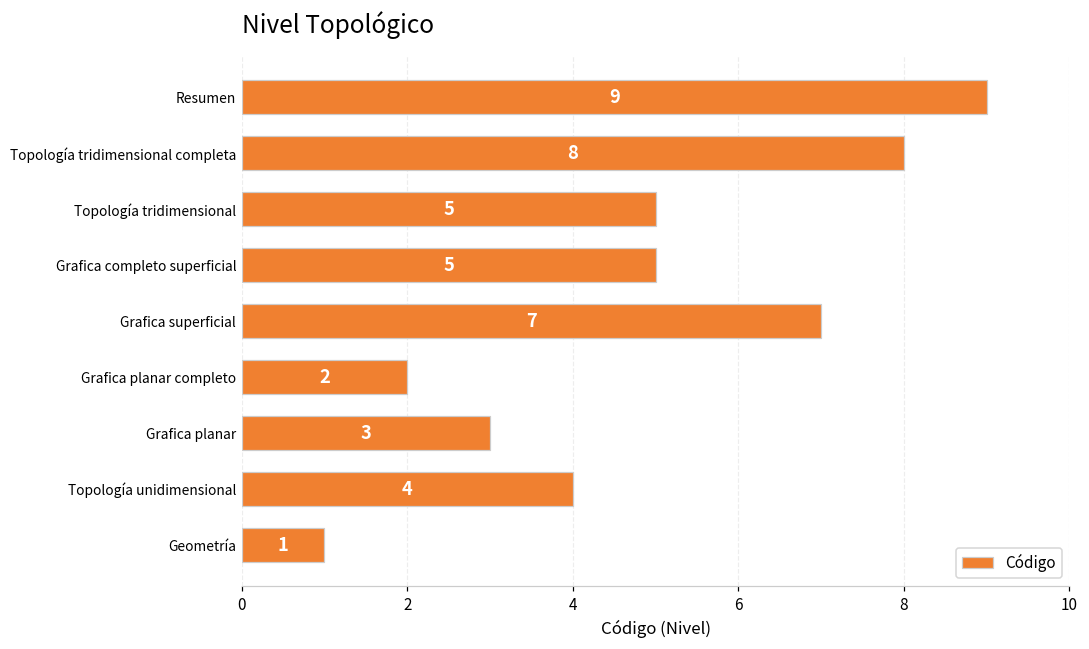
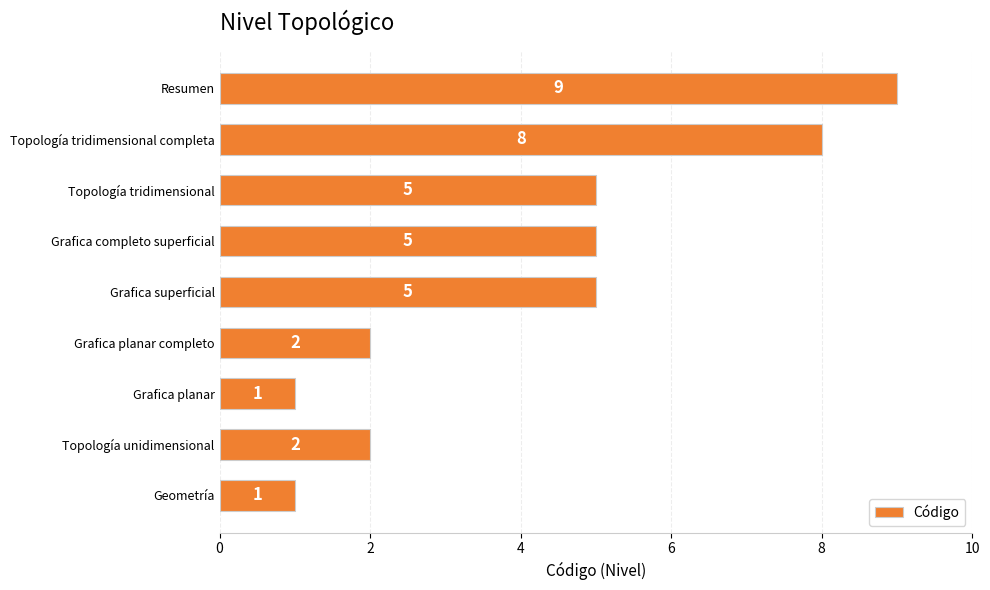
Grafica superficial: 7 -> 5
Grafica planar: 3 -> 1
Topología unidimensional: 4 -> 2
